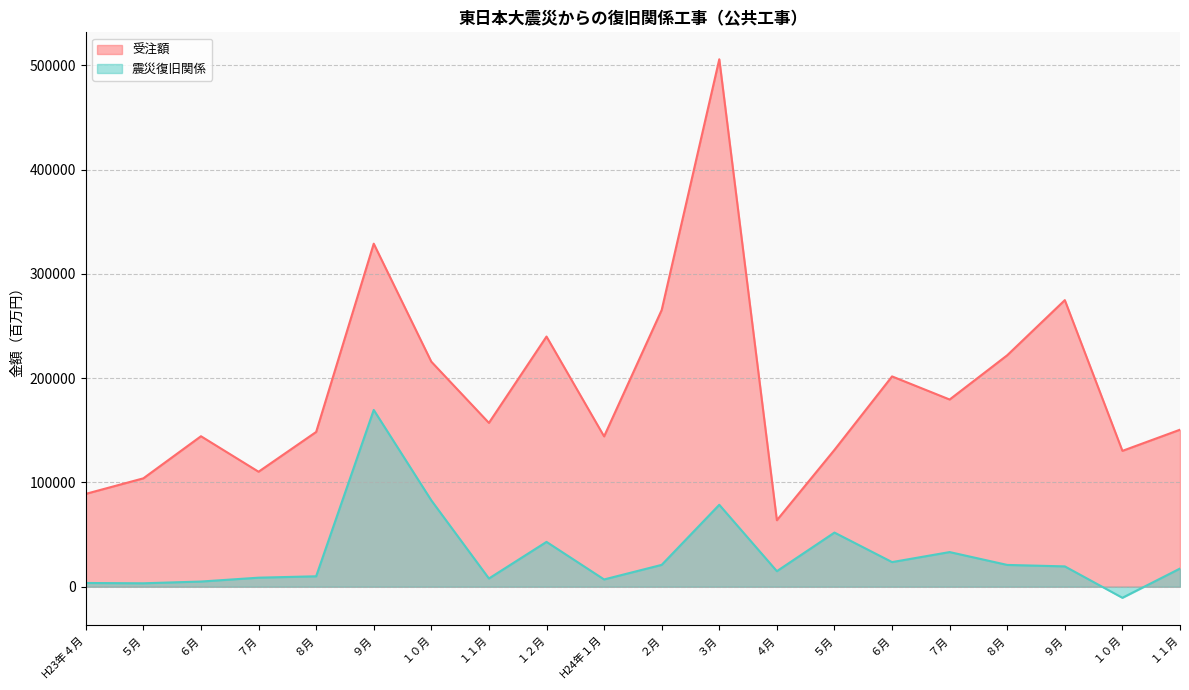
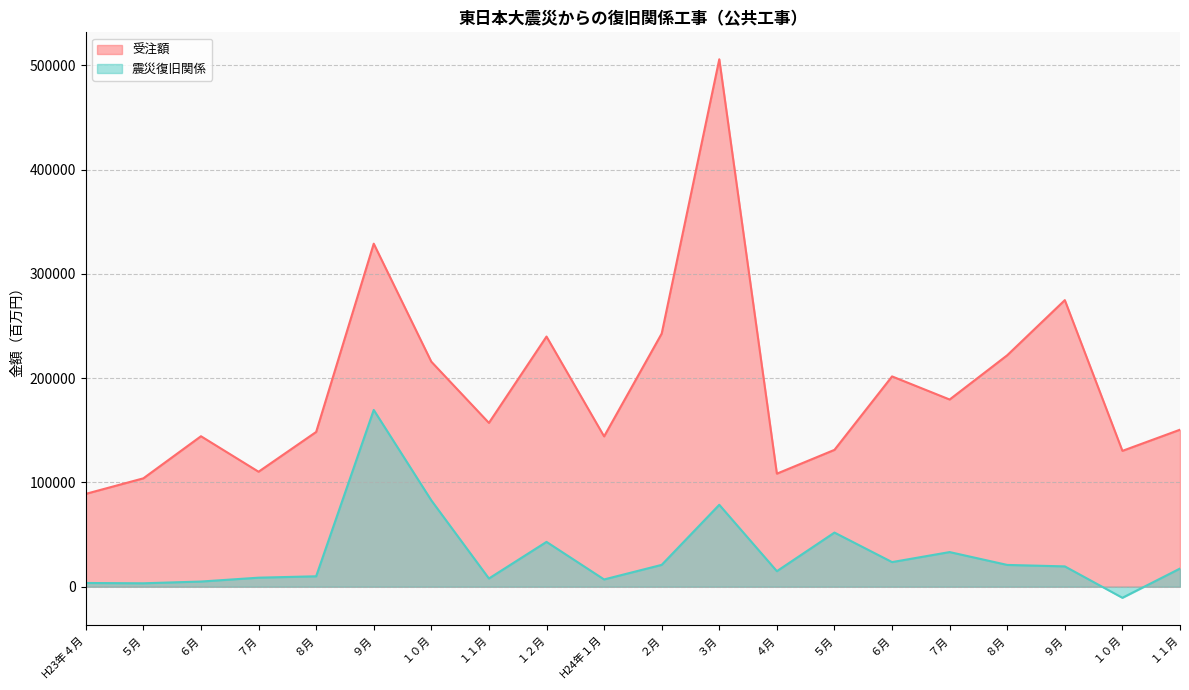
受注額, ２月: 265000 -> 243000
受注額, ４月: 64000 -> 108000
